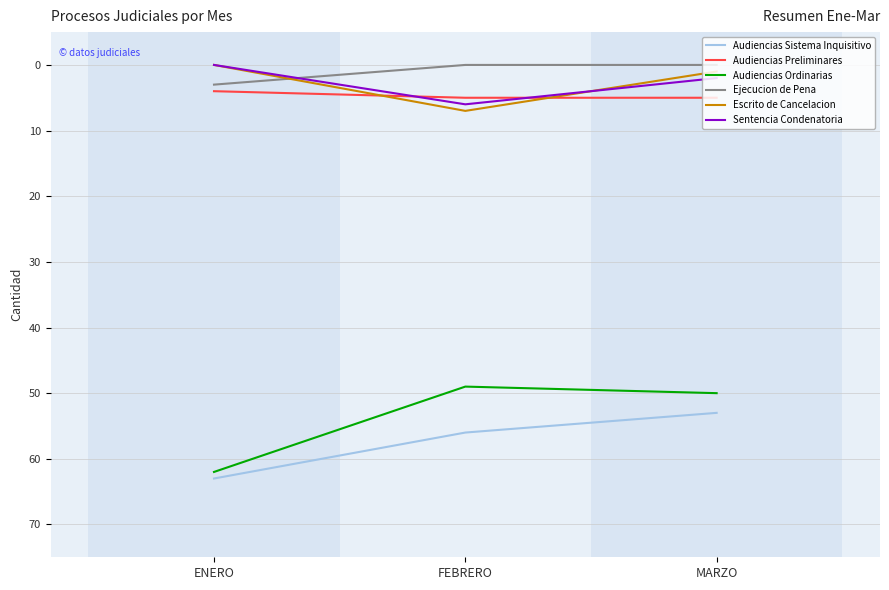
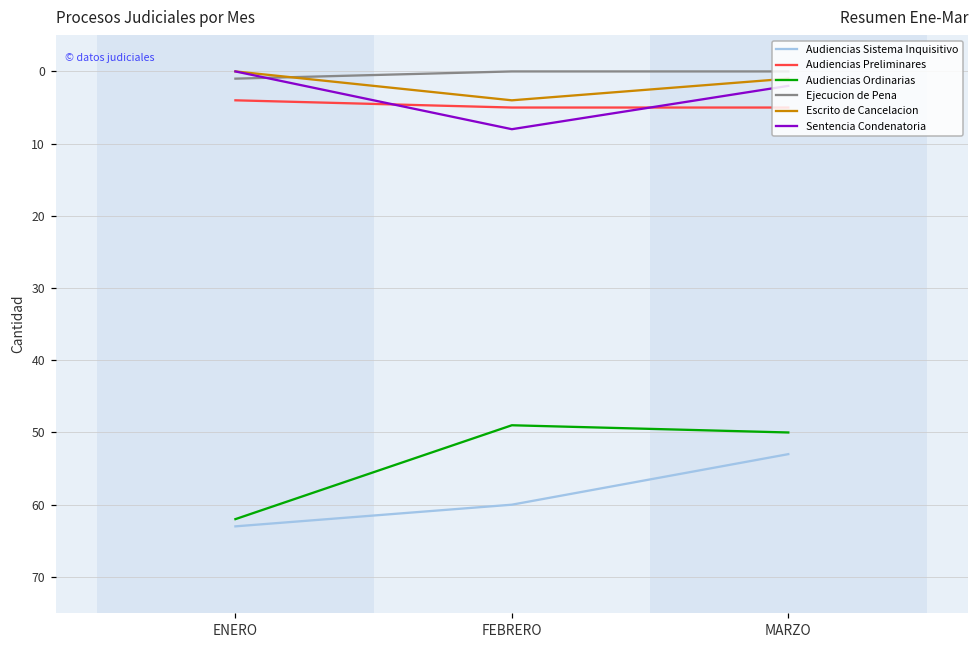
Ejecucion de Pena, ENERO: 3 -> 1
Audiencias Sistema Inquisitivo, FEBRERO: 56 -> 60
Escrito de Cancelacion, FEBRERO: 7 -> 4
Sentencia Condenatoria, FEBRERO: 6 -> 8
